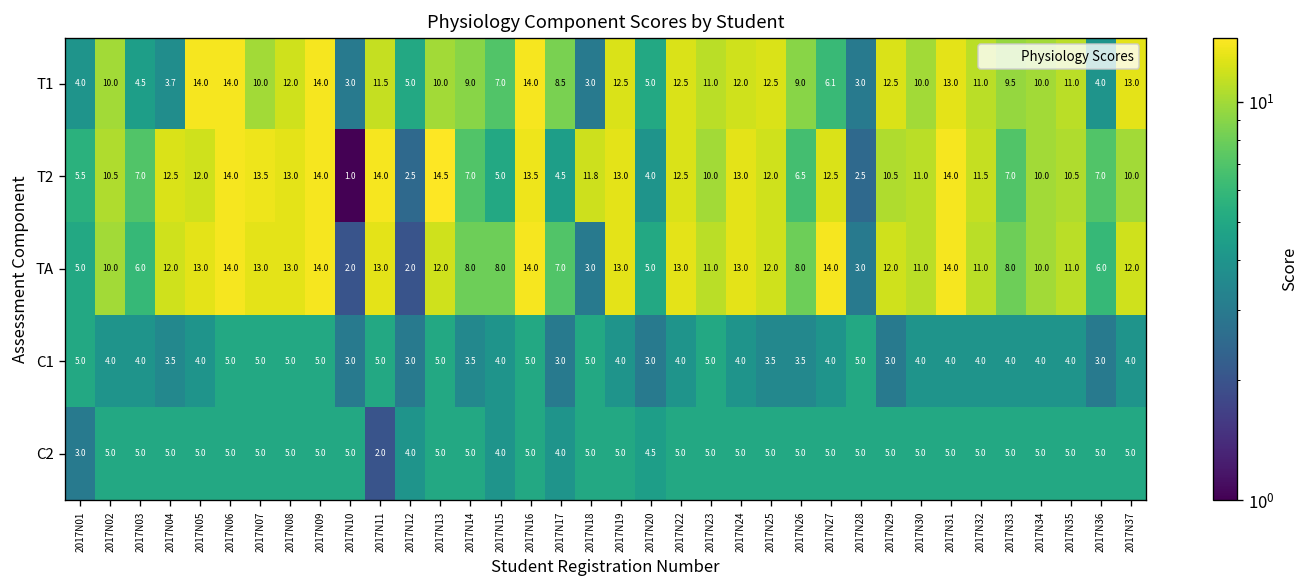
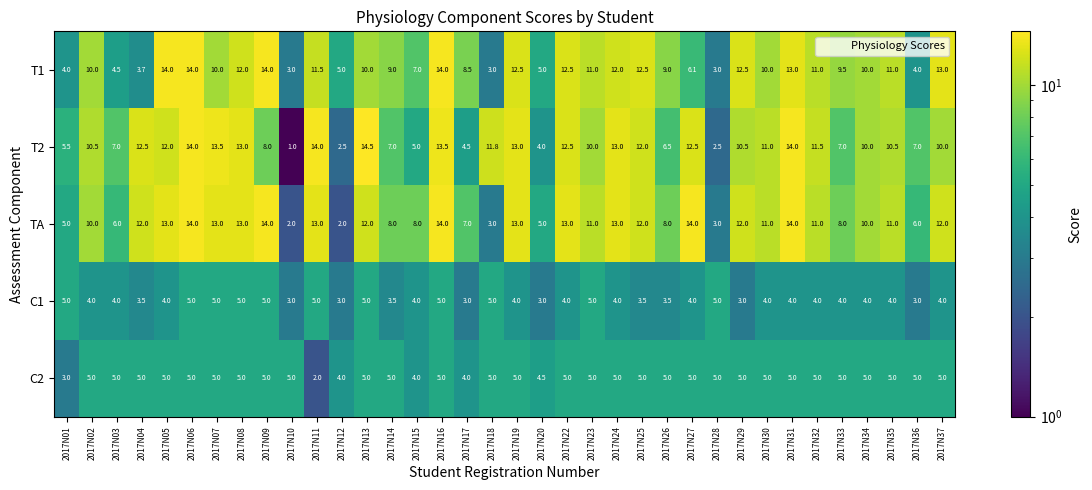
T2, 2017N09: 14.0 -> 8.0
